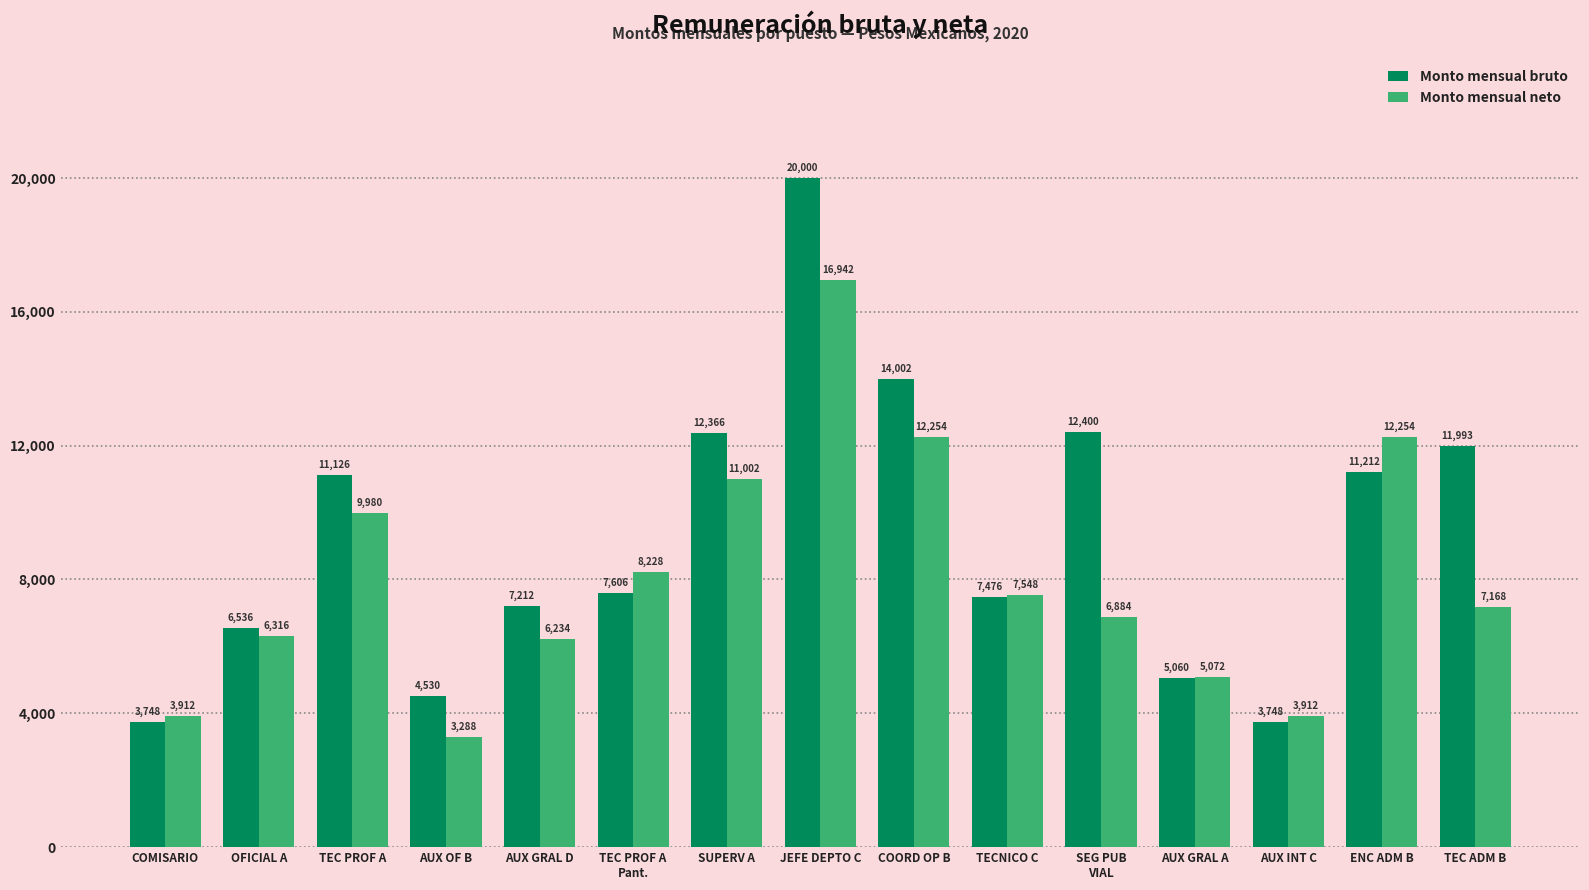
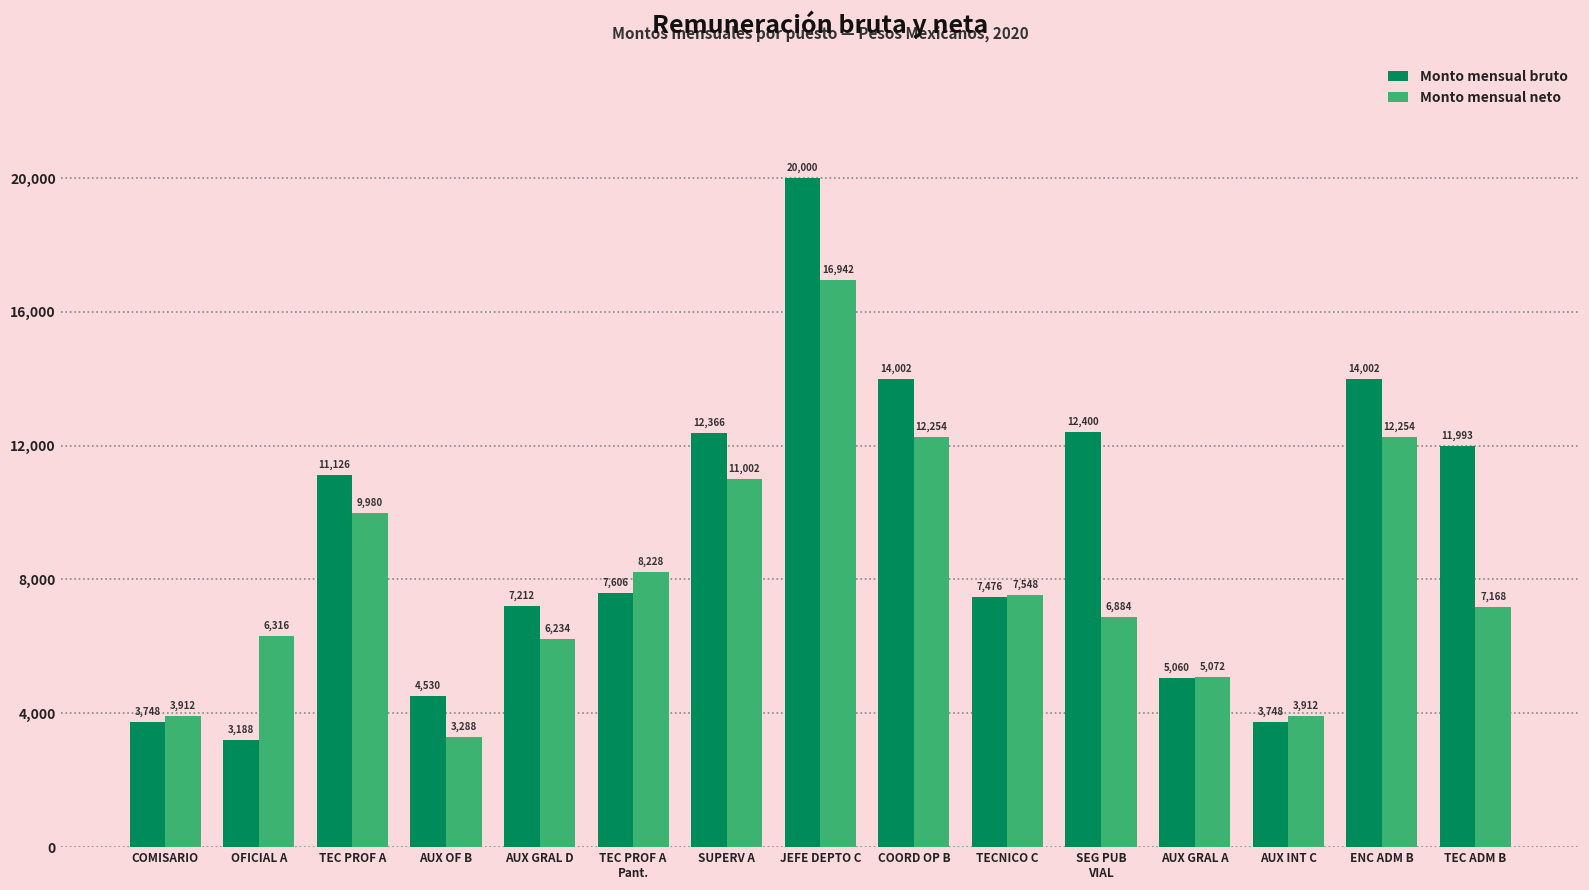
Monto mensual bruto, OFICIAL A: 6,536 -> 3,188
Monto mensual bruto, ENC ADM B: 11,212 -> 14,002
